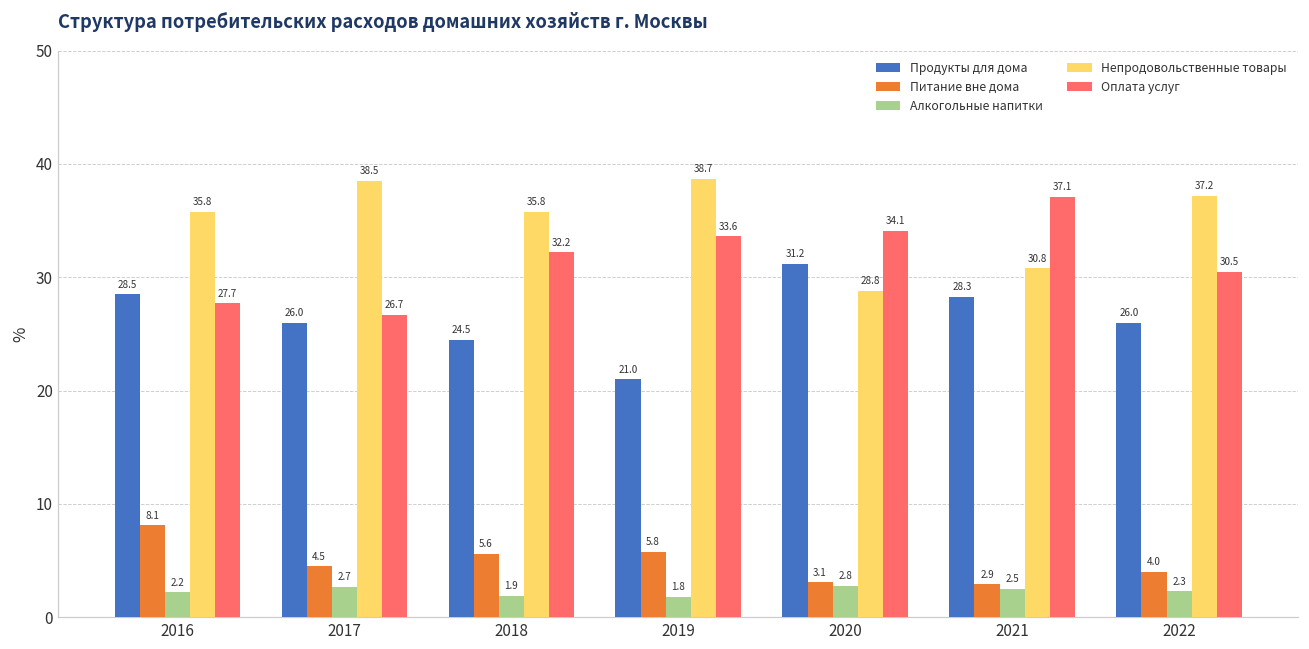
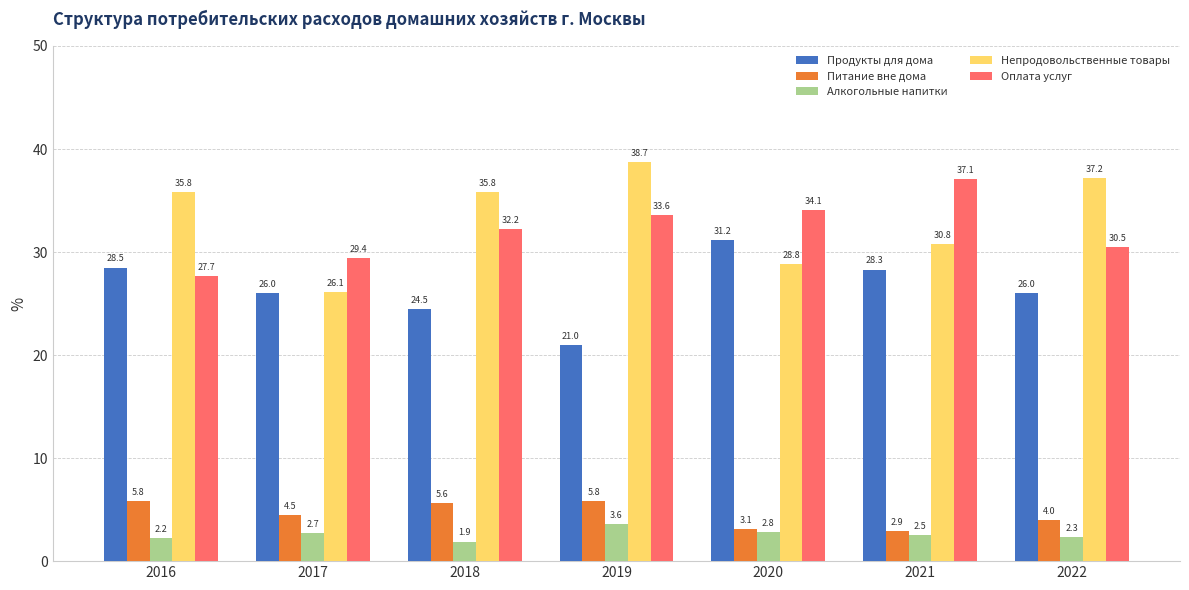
Питание вне дома, 2016: 8.1 -> 5.8
Непродовольственные товары, 2017: 38.5 -> 26.1
Оплата услуг, 2017: 26.7 -> 29.4
Алкогольные напитки, 2019: 1.8 -> 3.6
